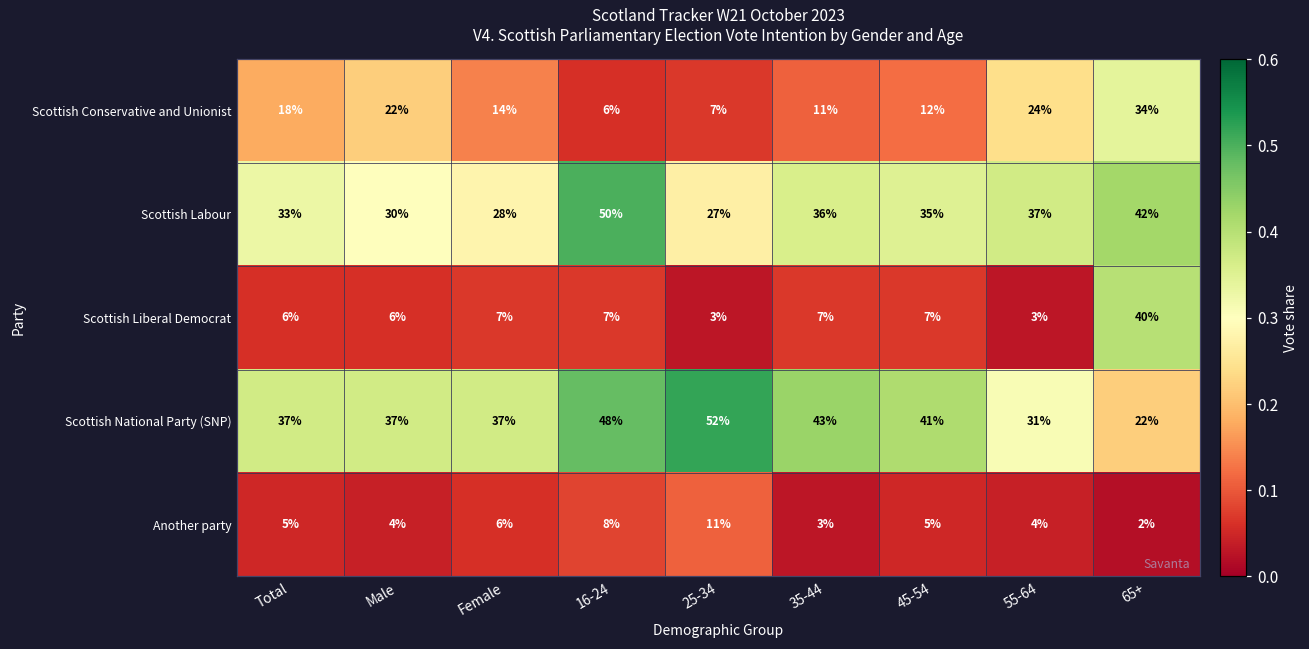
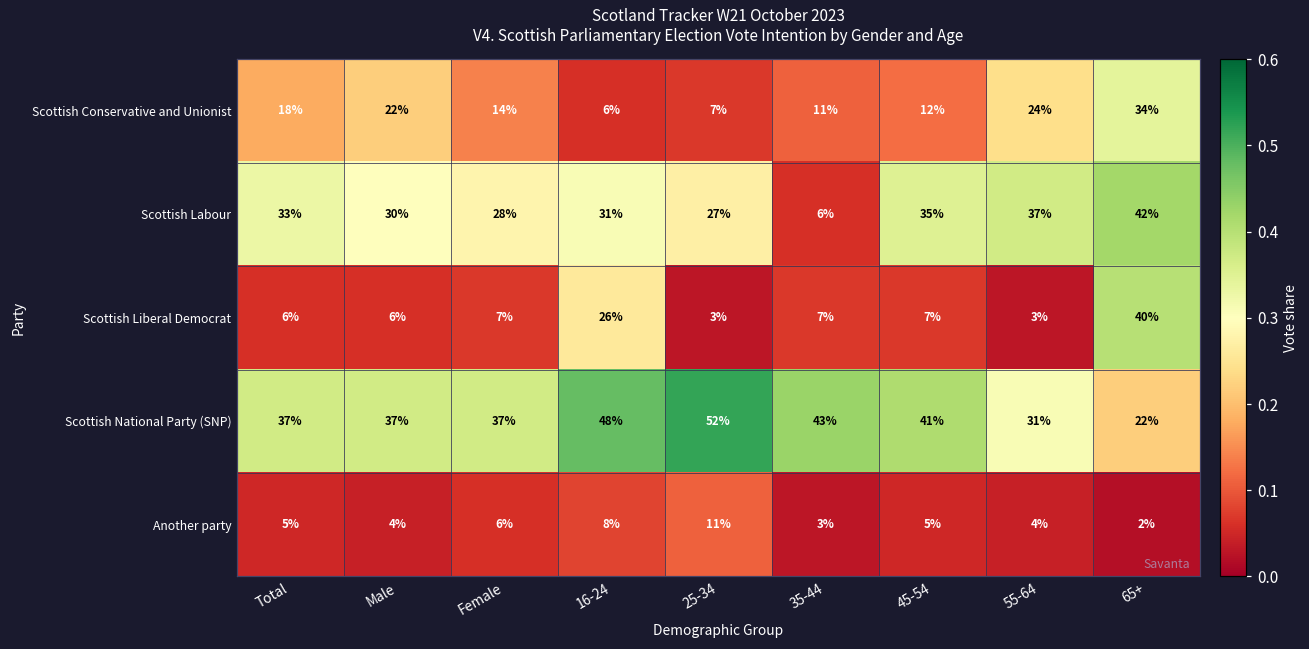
Scottish Labour, 16-24: 50% -> 31%
Scottish Labour, 35-44: 36% -> 6%
Scottish Liberal Democrat, 16-24: 7% -> 26%
